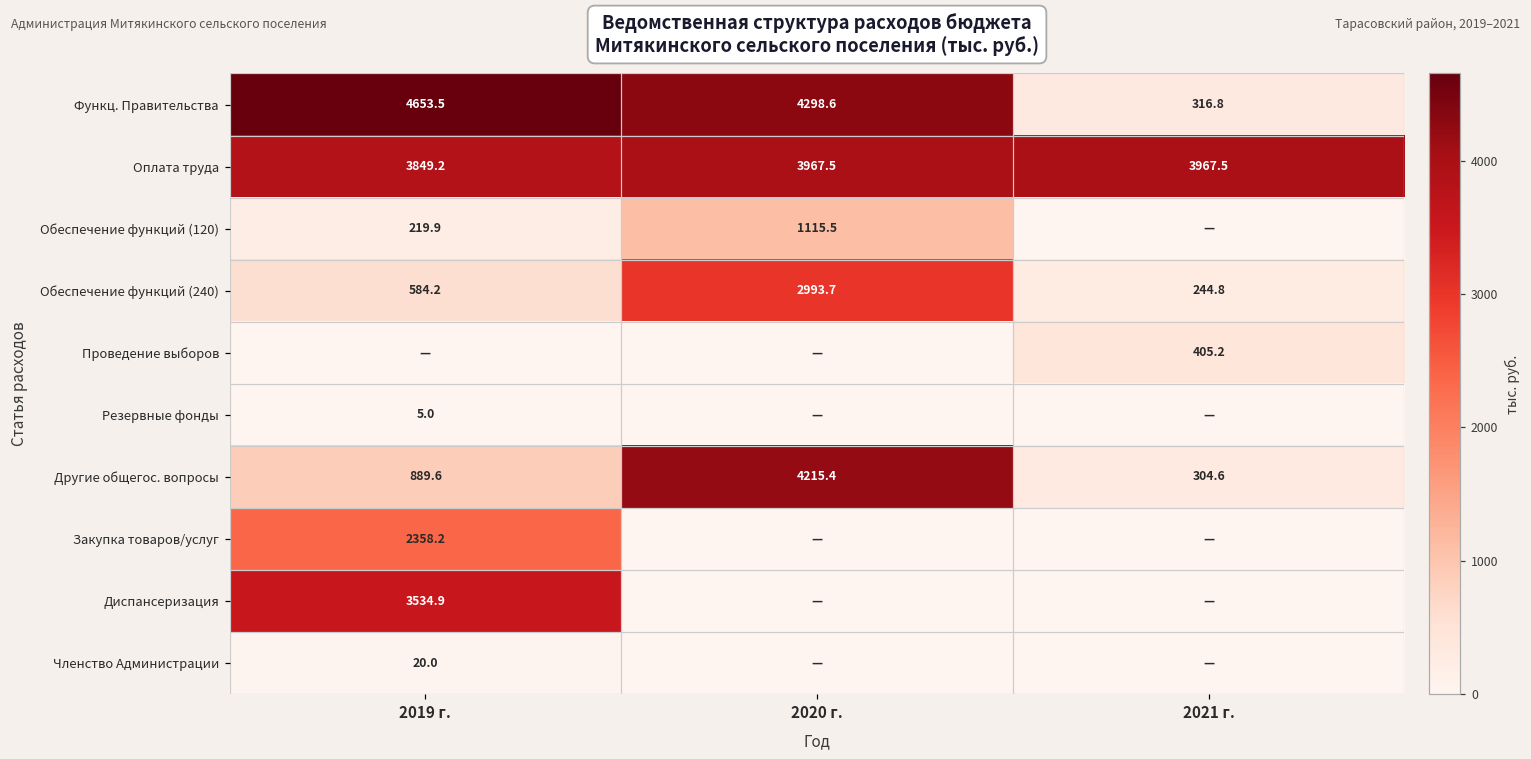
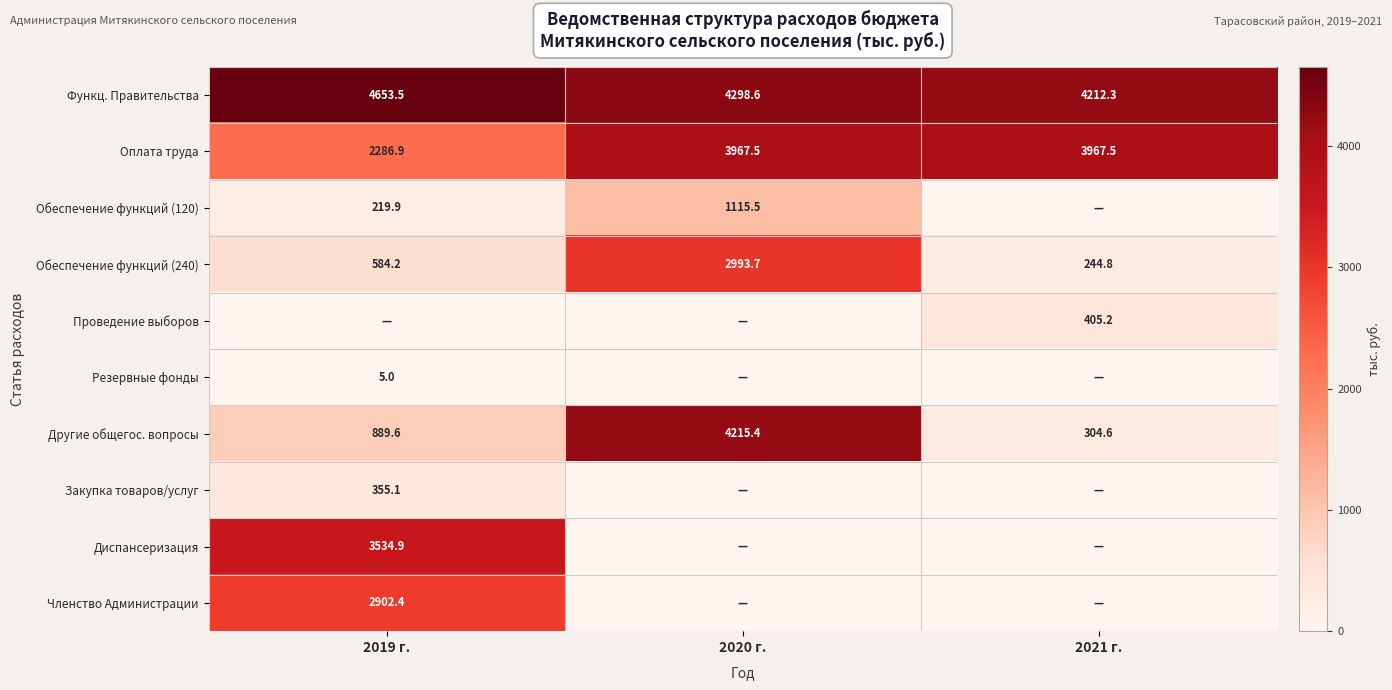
Функц. Правительства, 2021 г.: 316.8 -> 4212.3
Оплата труда, 2019 г.: 3849.2 -> 2286.9
Закупка товаров/услуг, 2019 г.: 2358.2 -> 355.1
Членство Администрации, 2019 г.: 20.0 -> 2902.4
